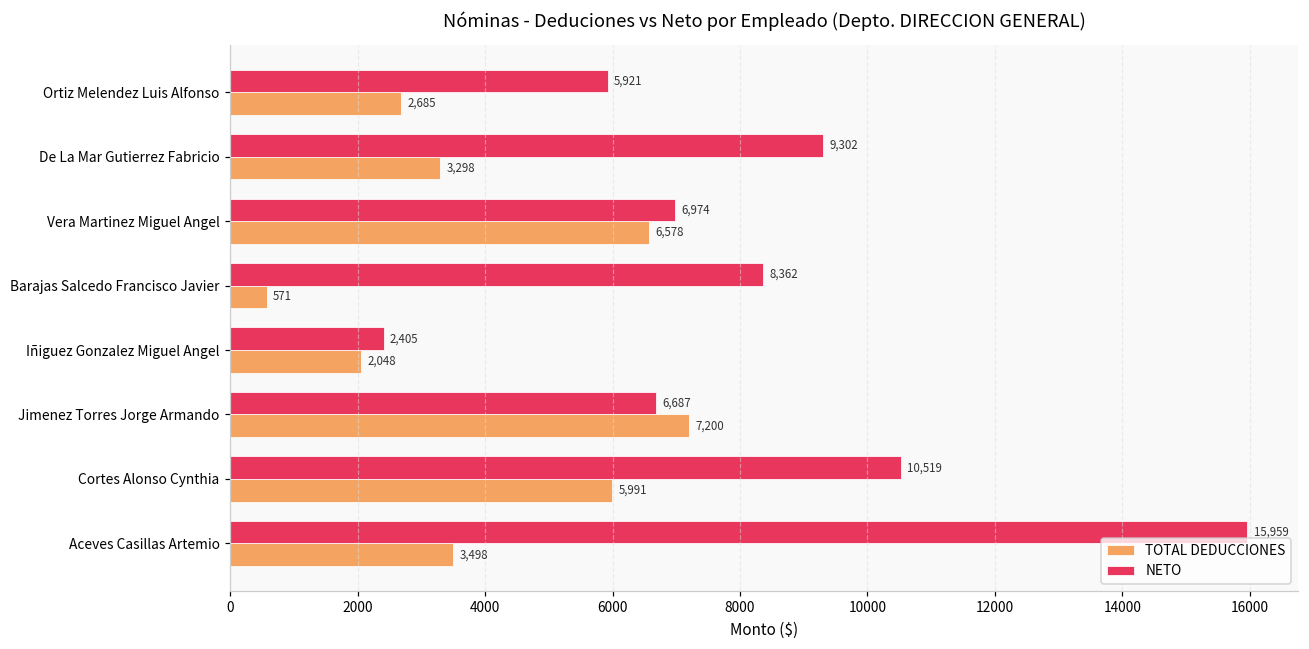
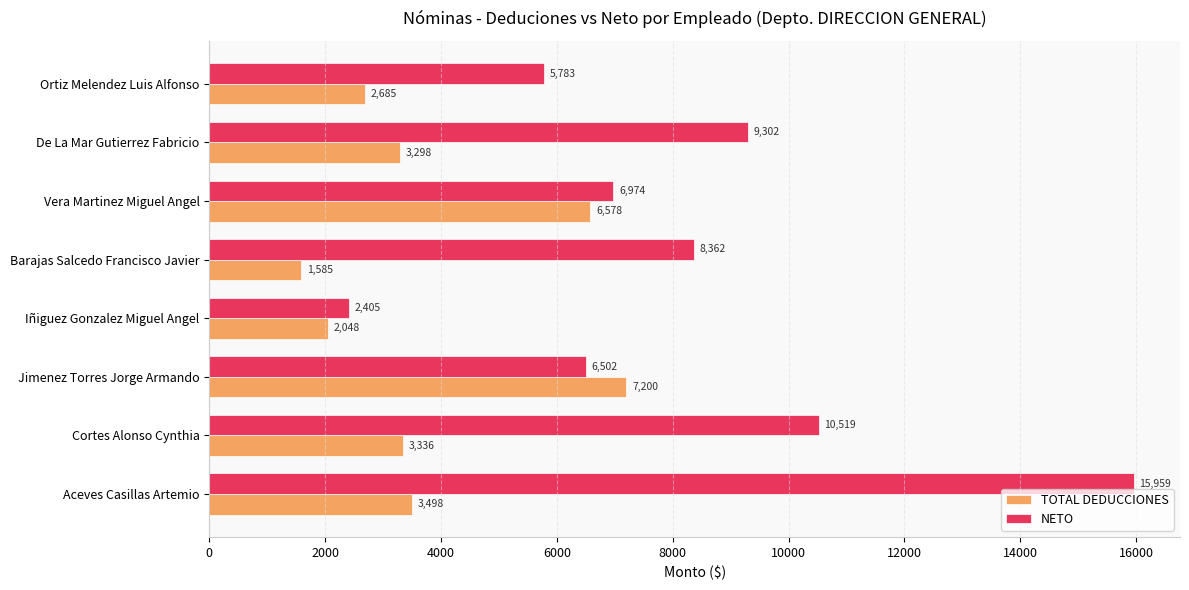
NETO, Ortiz Melendez Luis Alfonso: 5,921 -> 5,783
TOTAL DEDUCCIONES, Barajas Salcedo Francisco Javier: 571 -> 1,585
NETO, Jimenez Torres Jorge Armando: 6,687 -> 6,502
TOTAL DEDUCCIONES, Cortes Alonso Cynthia: 5,991 -> 3,336
